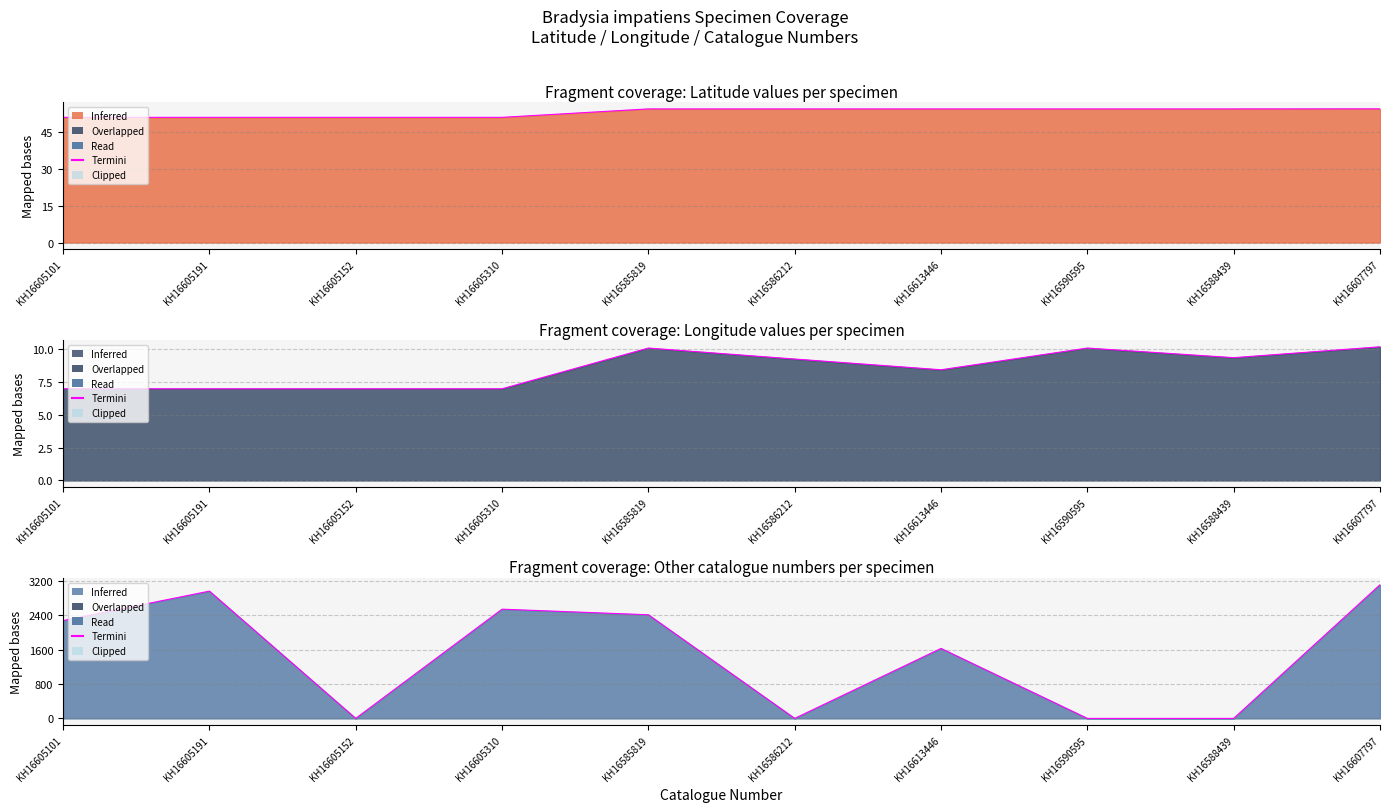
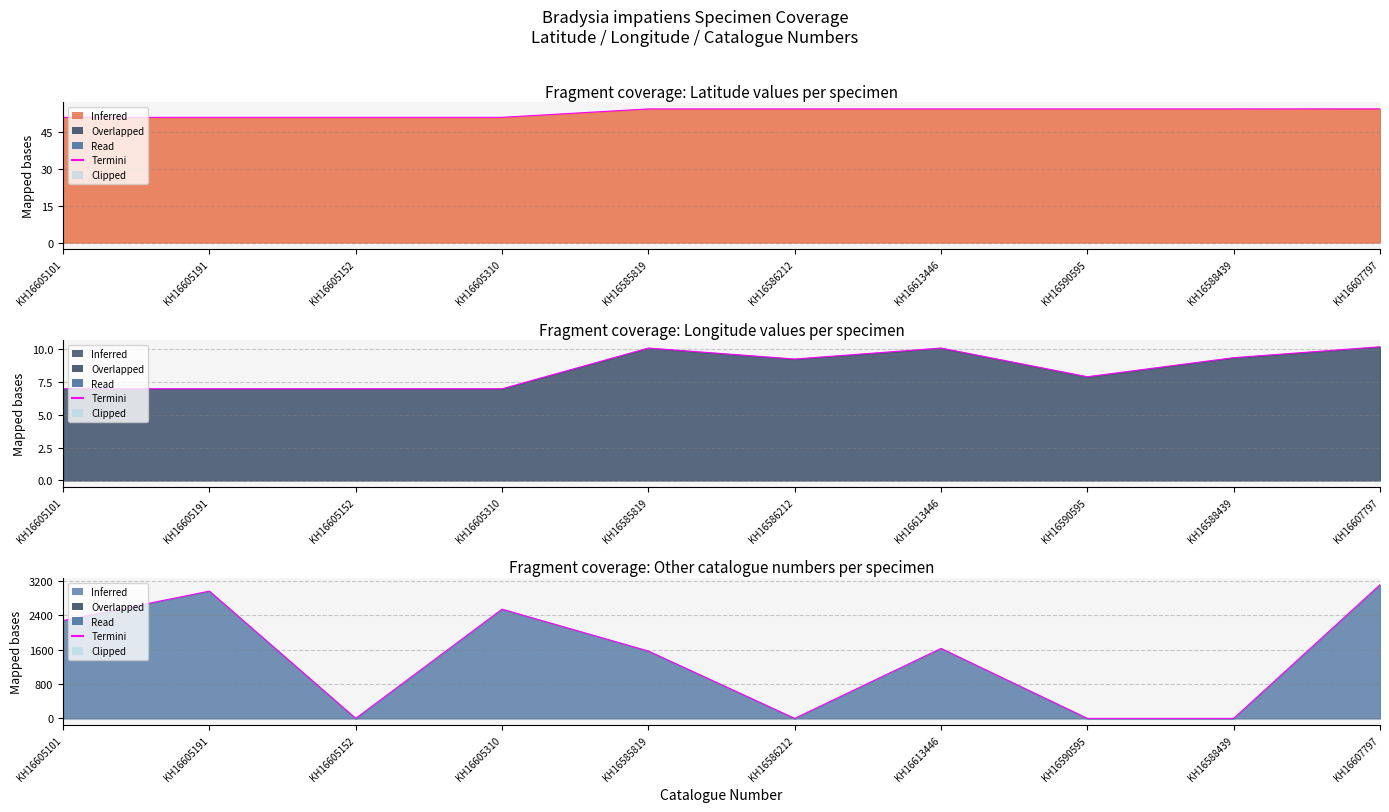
Fragment coverage: Longitude values per specimen, KH16613446: 8.5 -> 10.1
Fragment coverage: Longitude values per specimen, KH16590595: 10.1 -> 7.9
Fragment coverage: Other catalogue numbers per specimen, KH16585819: 2400 -> 1600
